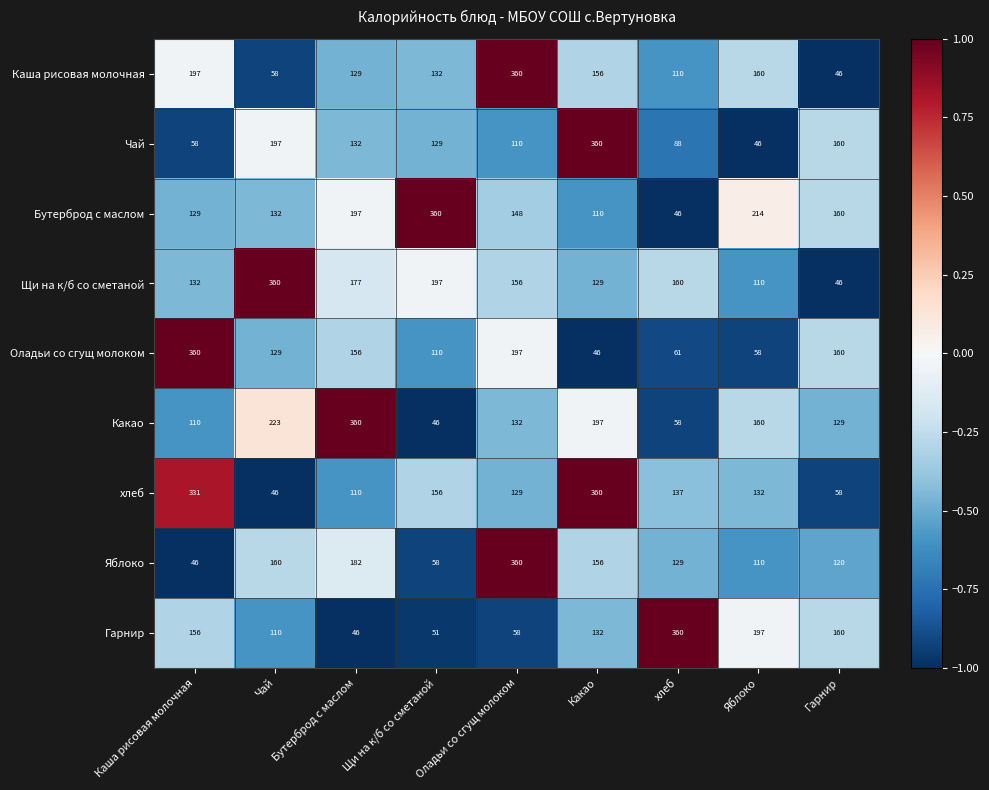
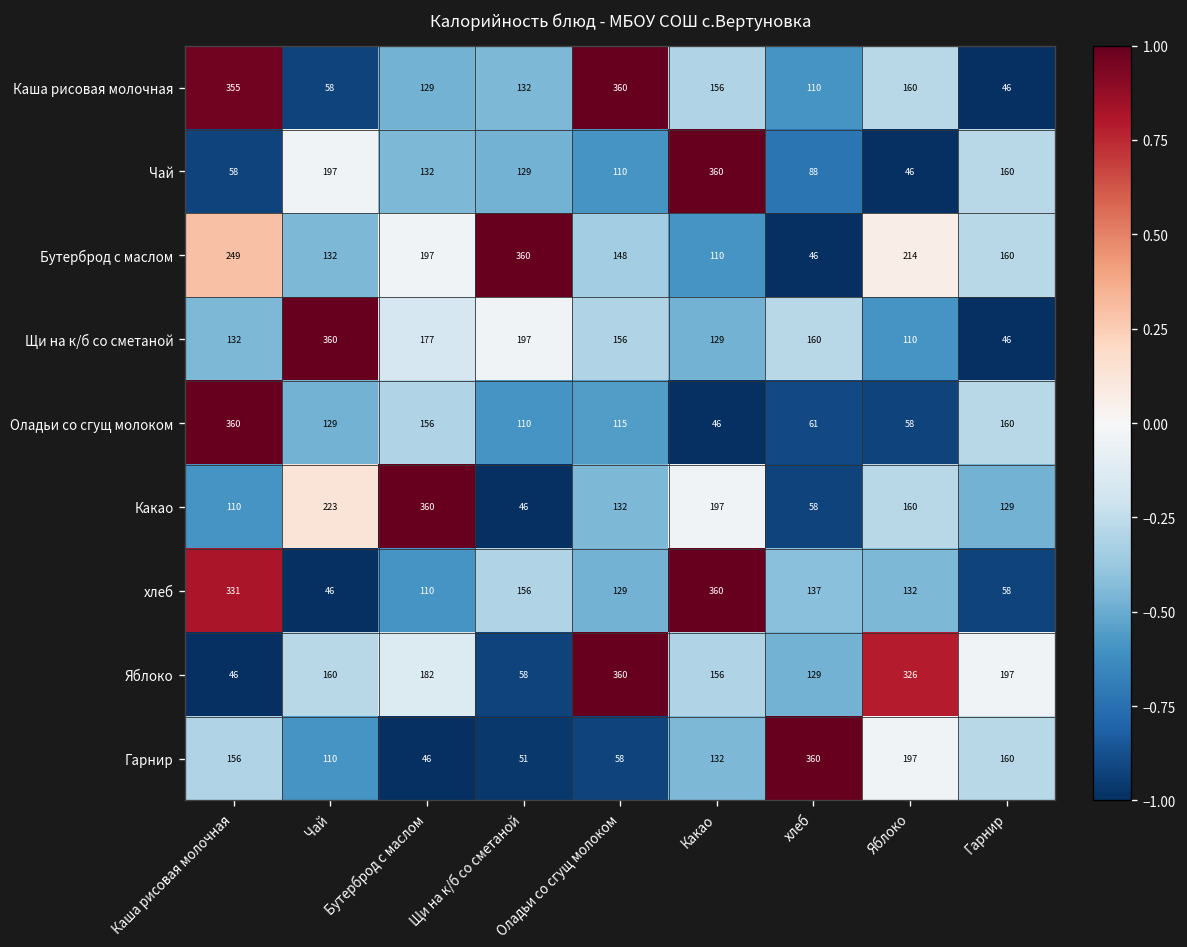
Каша рисовая молочная, Каша рисовая молочная: 197 -> 355
Бутерброд с маслом, Каша рисовая молочная: 129 -> 249
Оладьи со сгущ молоком, Оладьи со сгущ молоком: 197 -> 115
Яблоко, Яблоко: 110 -> 326
Яблоко, Гарнир: 120 -> 197
